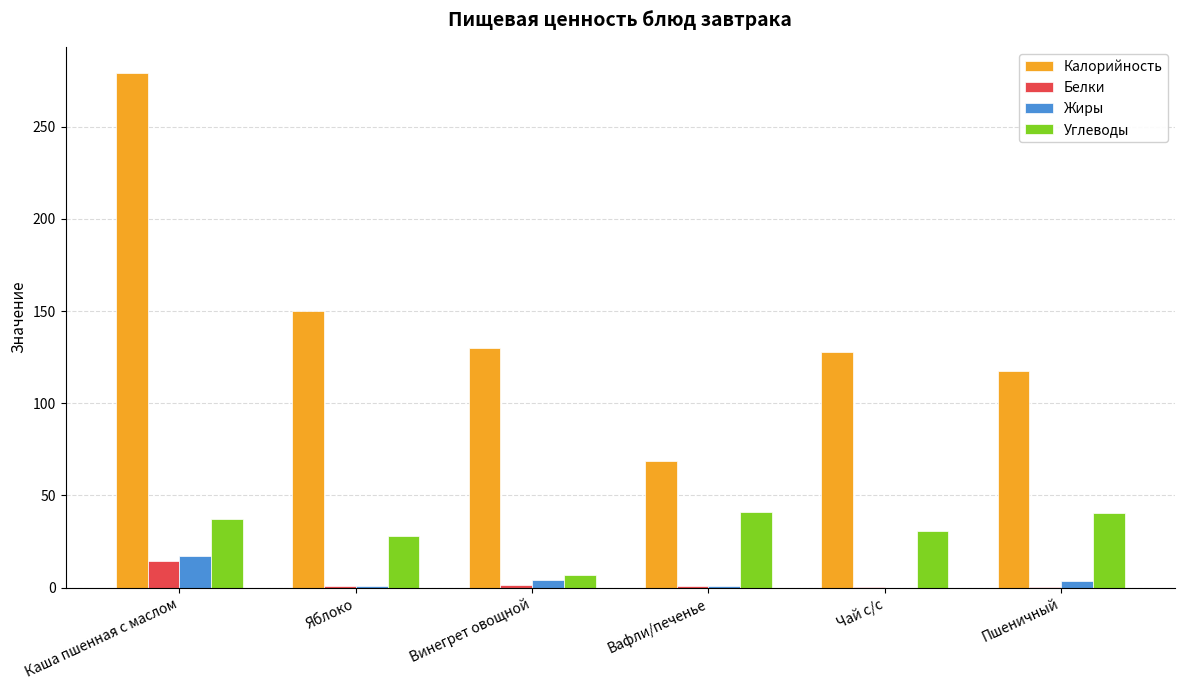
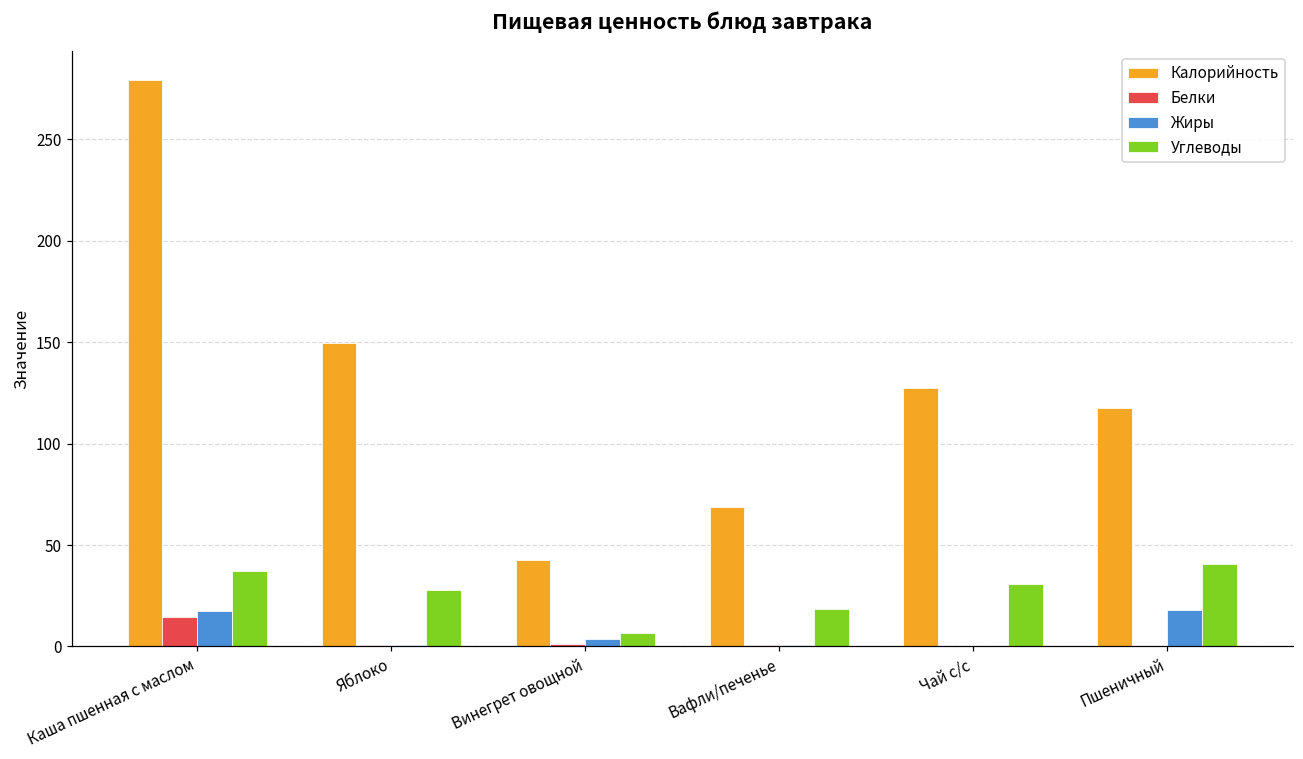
Калорийность, Винегрет овощной: 130 -> 42
Углеводы, Вафли/печенье: 41 -> 19
Жиры, Пшеничный: 4 -> 18
